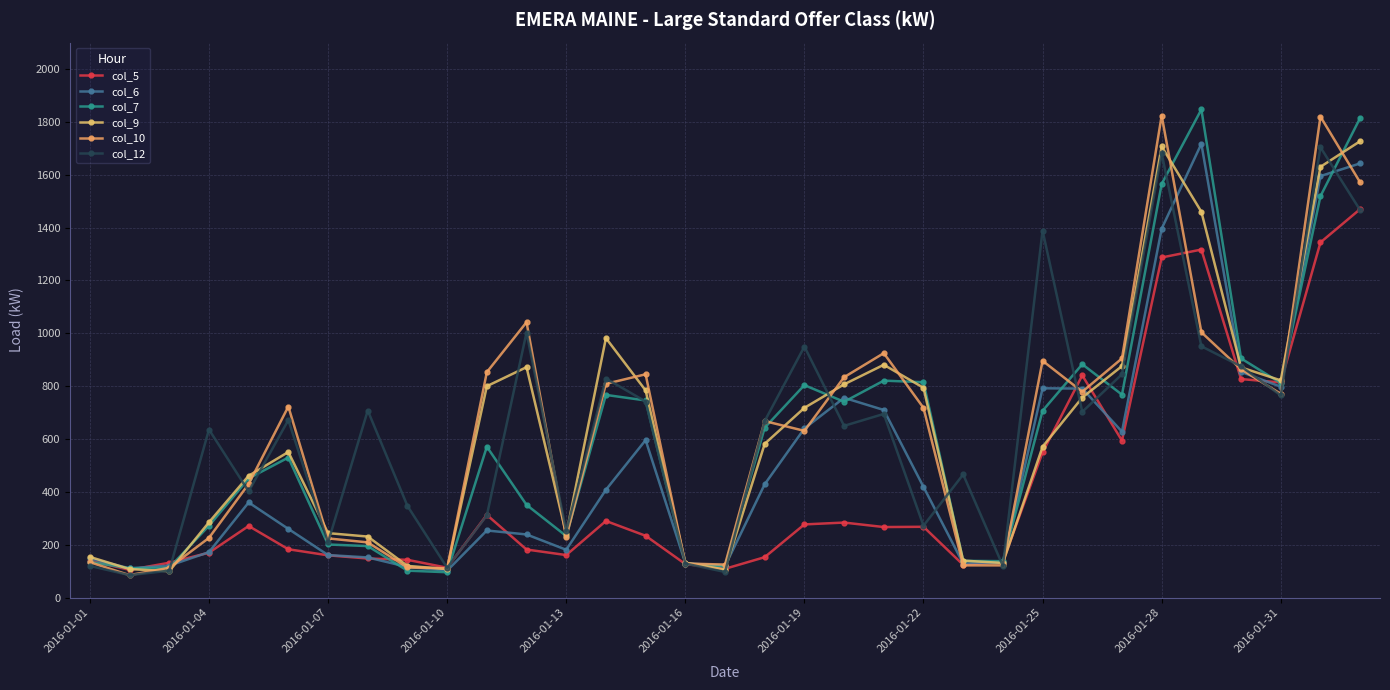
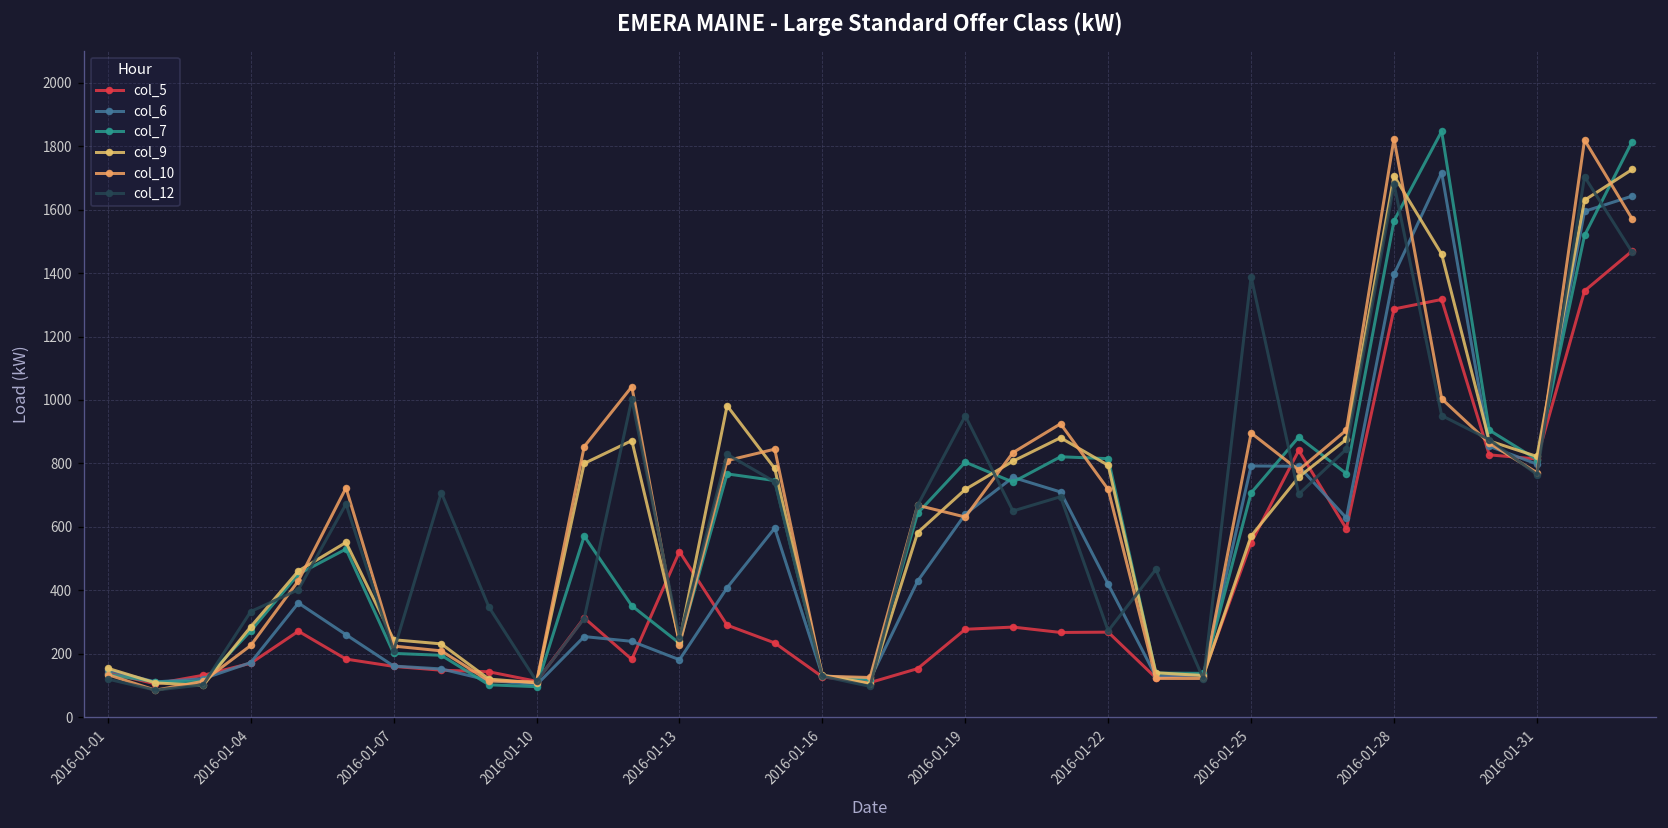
col_12, 2016-01-04: 640 -> 330
col_5, 2016-01-13: 160 -> 520
